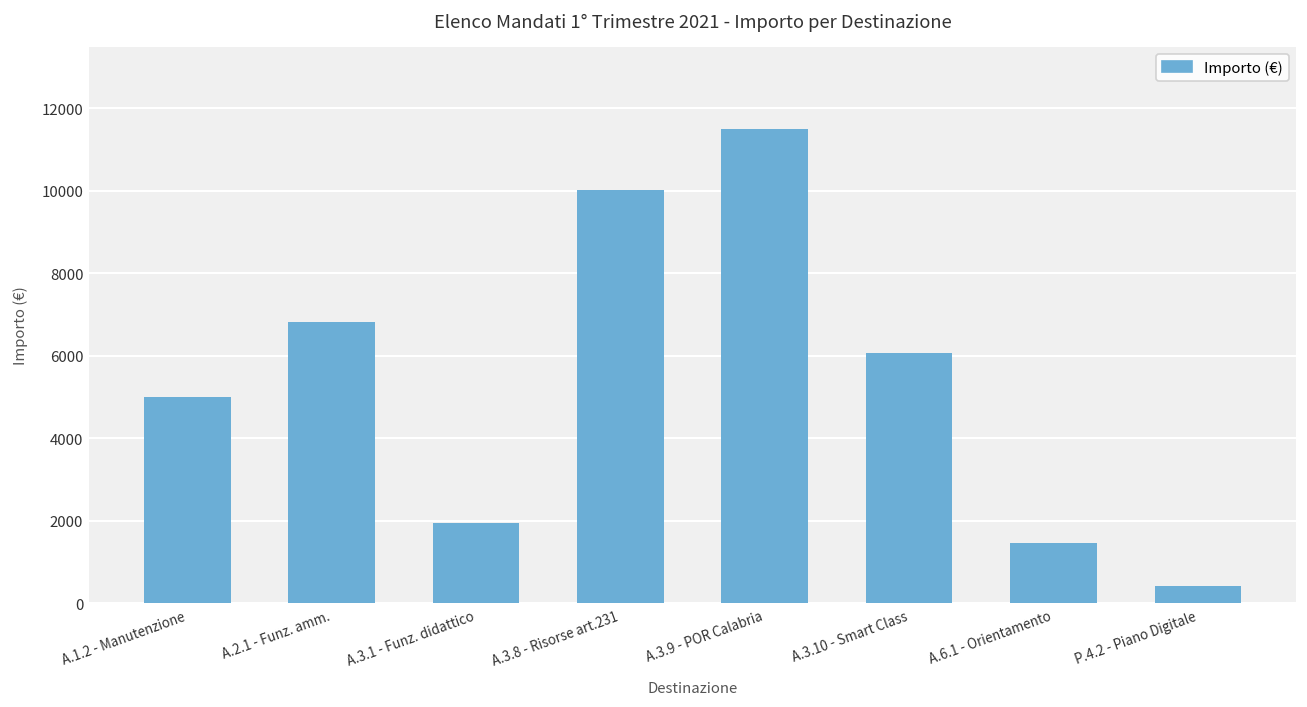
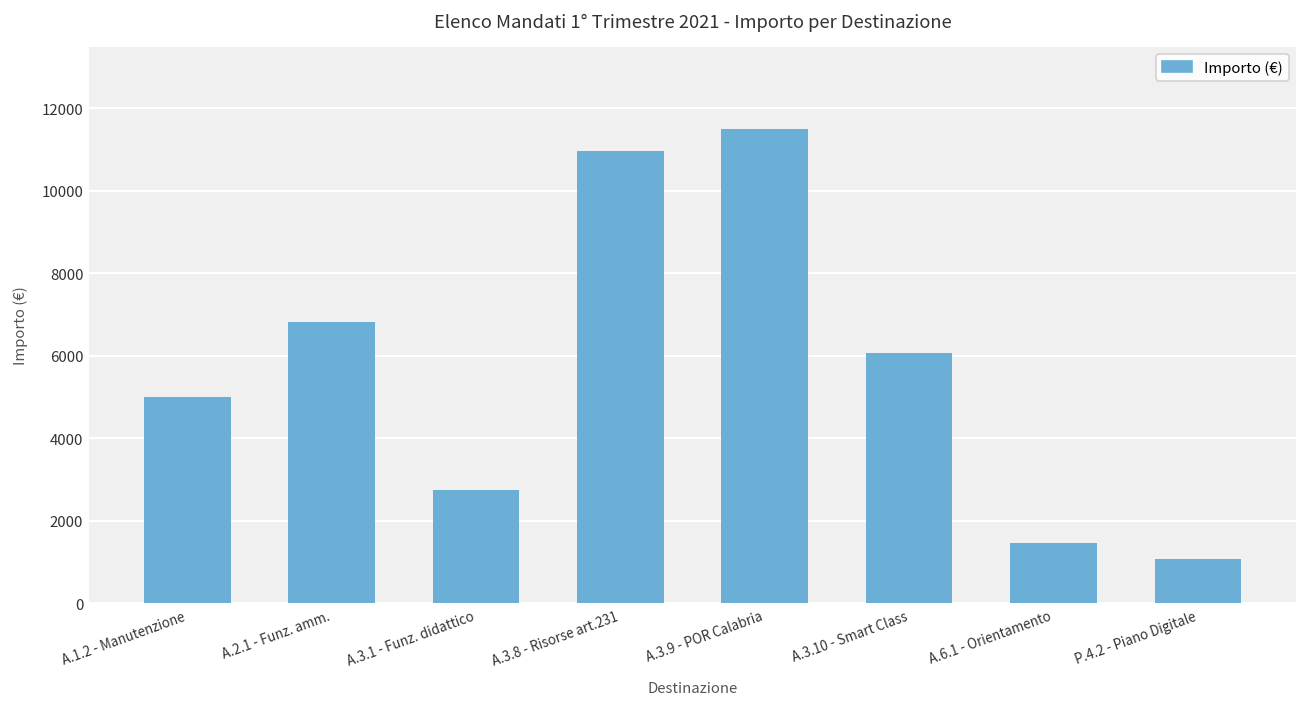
A.3.1 - Funz. didattico: 1900 -> 2700
A.3.8 - Risorse art.231: 10000 -> 11000
P.4.2 - Piano Digitale: 400 -> 1100
